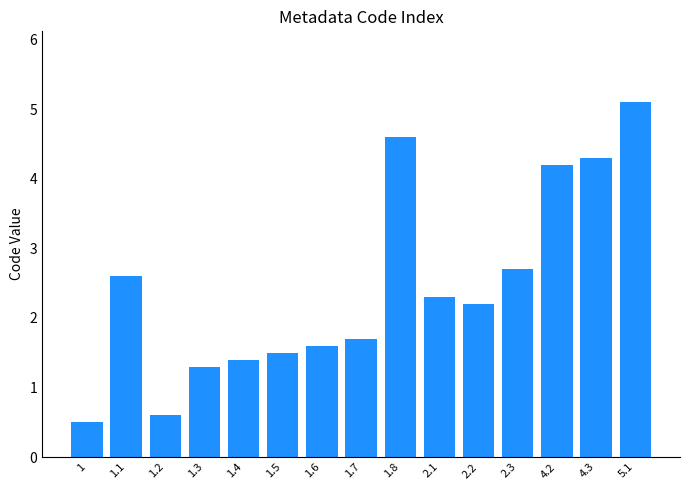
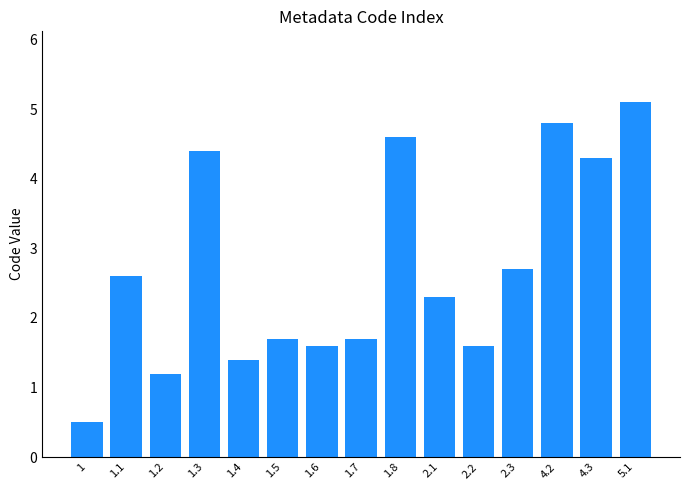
1.2: 0.6 -> 1.2
1.3: 1.3 -> 4.4
1.5: 1.5 -> 1.7
2.2: 2.2 -> 1.6
4.2: 4.2 -> 4.8
